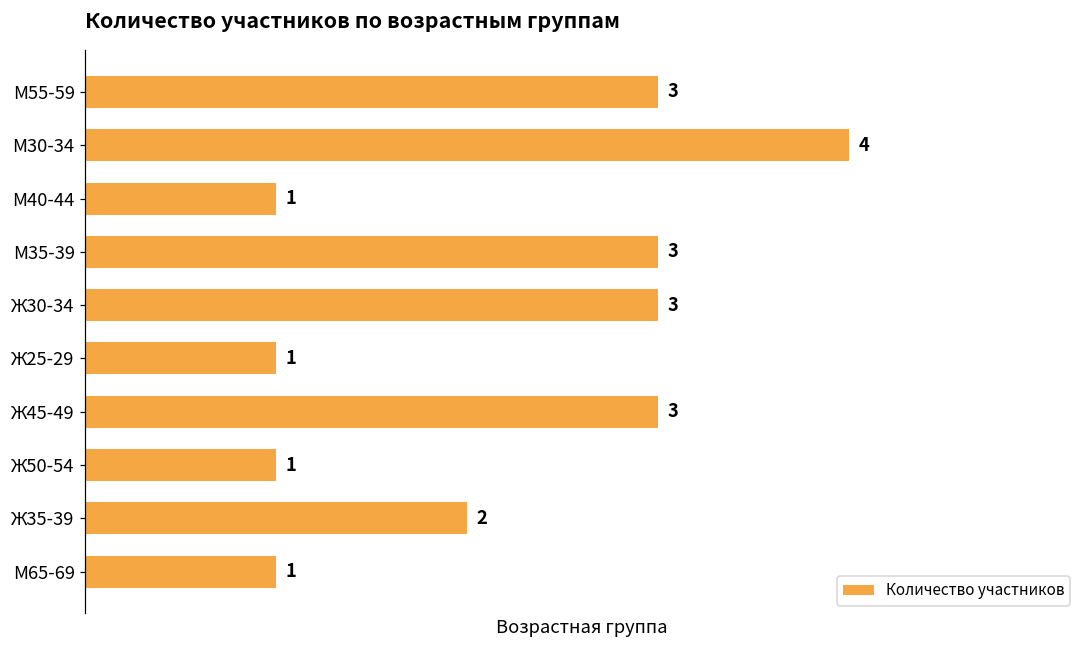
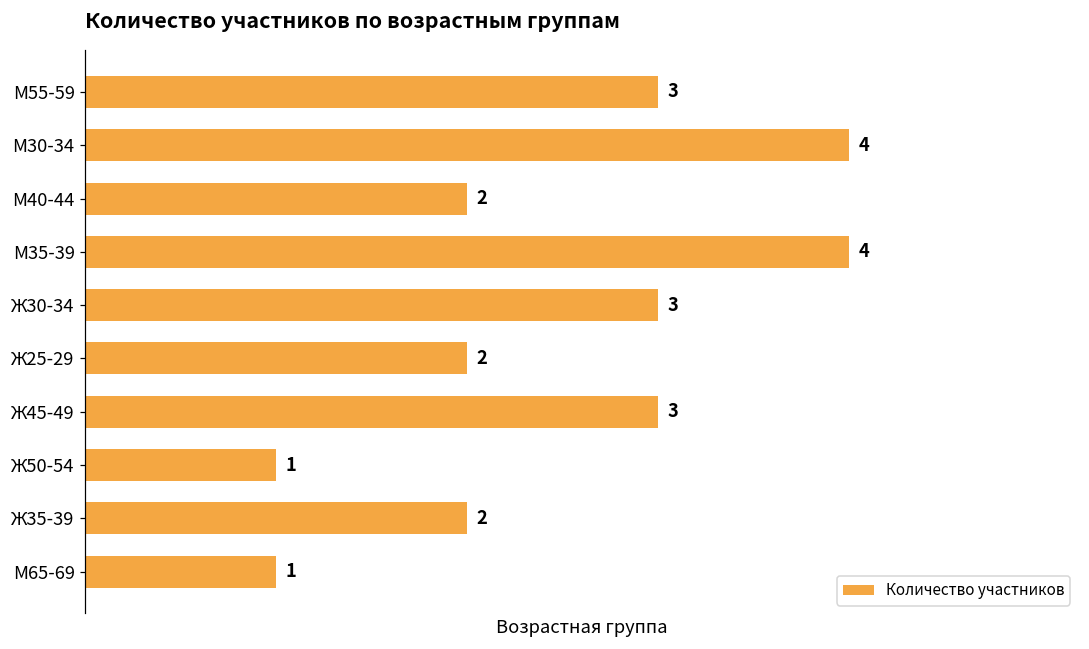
М40-44: 1 -> 2
М35-39: 3 -> 4
Ж25-29: 1 -> 2
